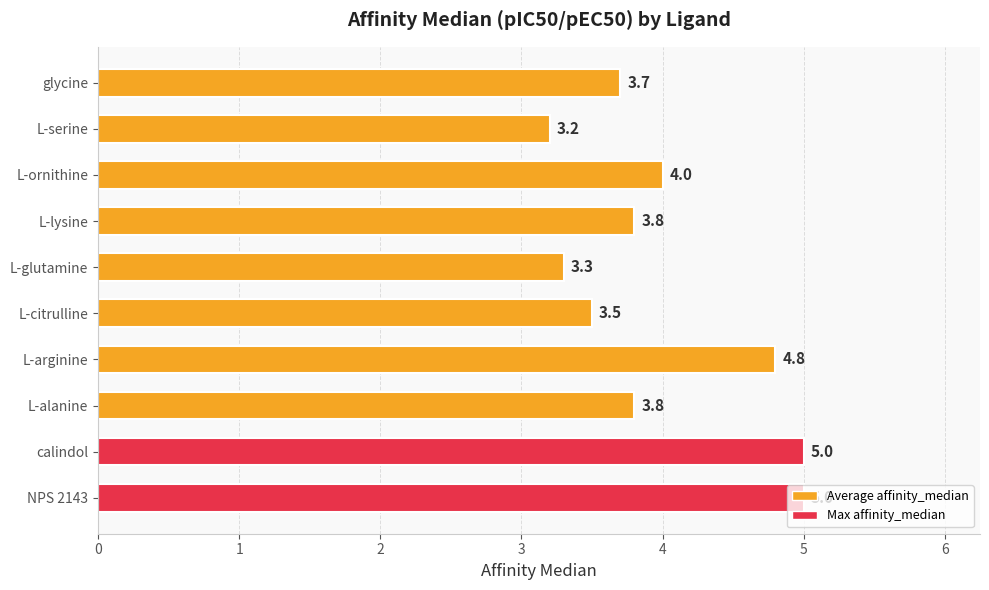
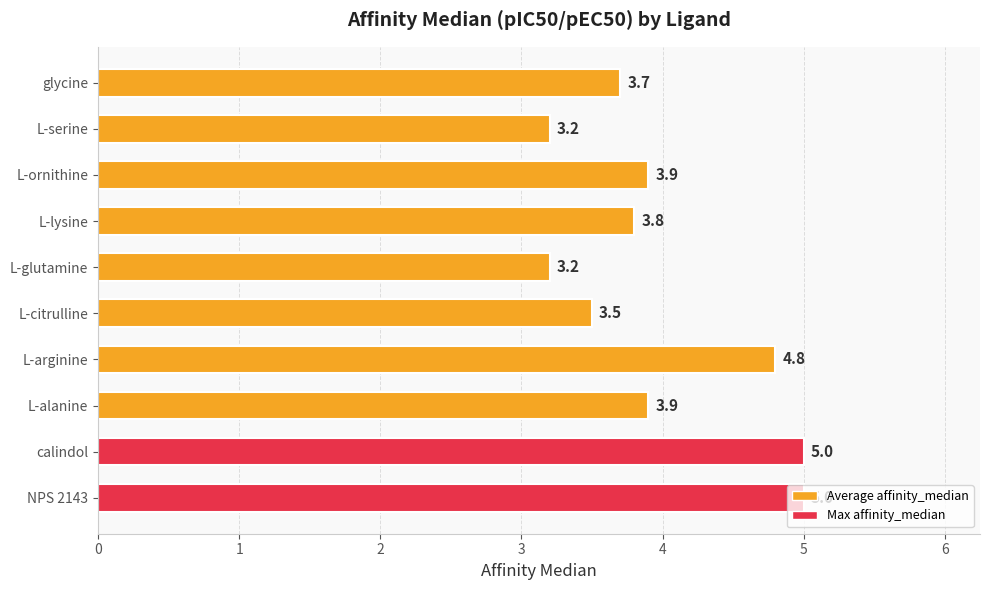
L-ornithine: 4.0 -> 3.9
L-glutamine: 3.3 -> 3.2
L-alanine: 3.8 -> 3.9
